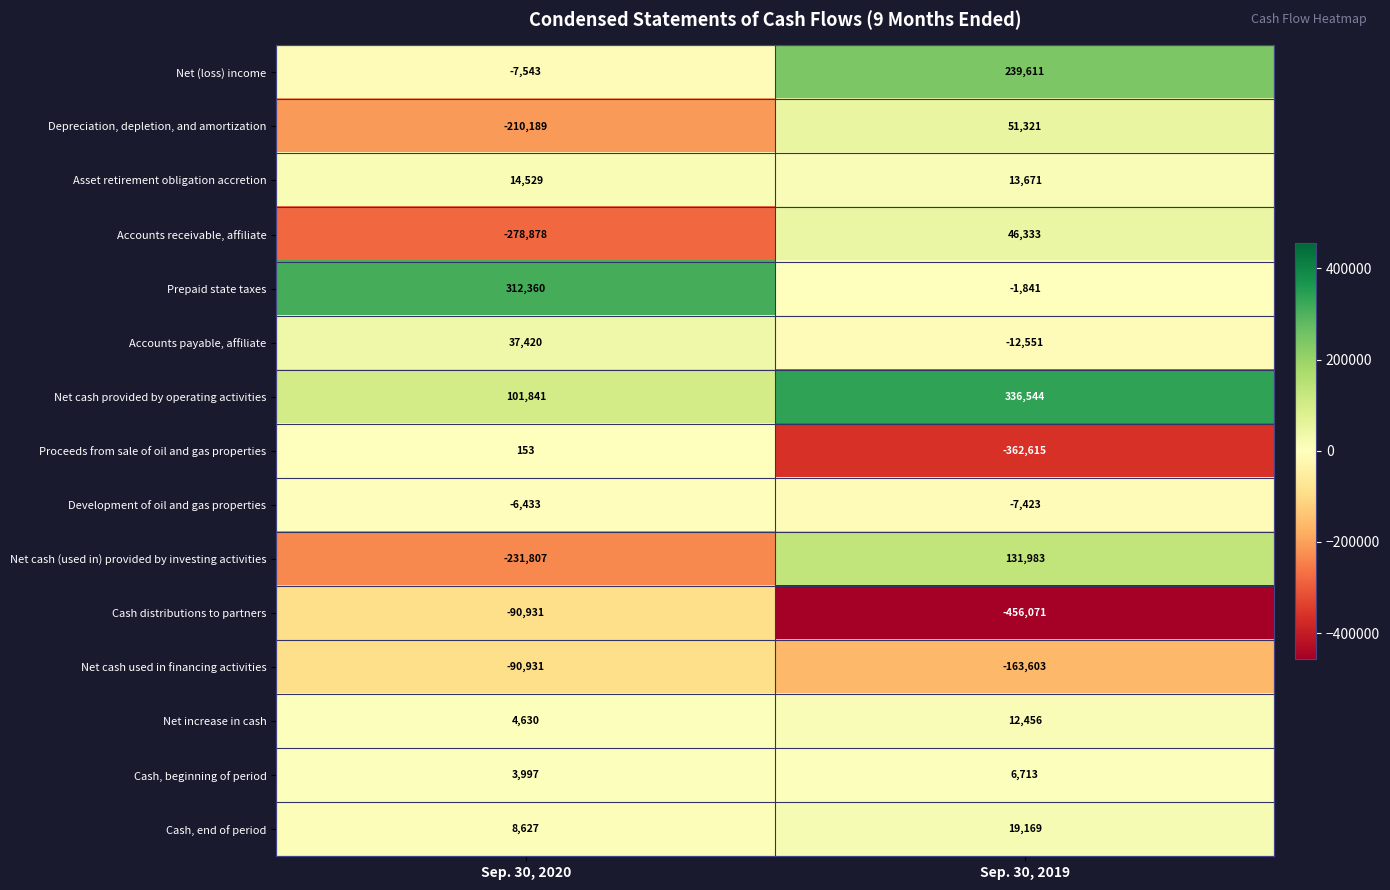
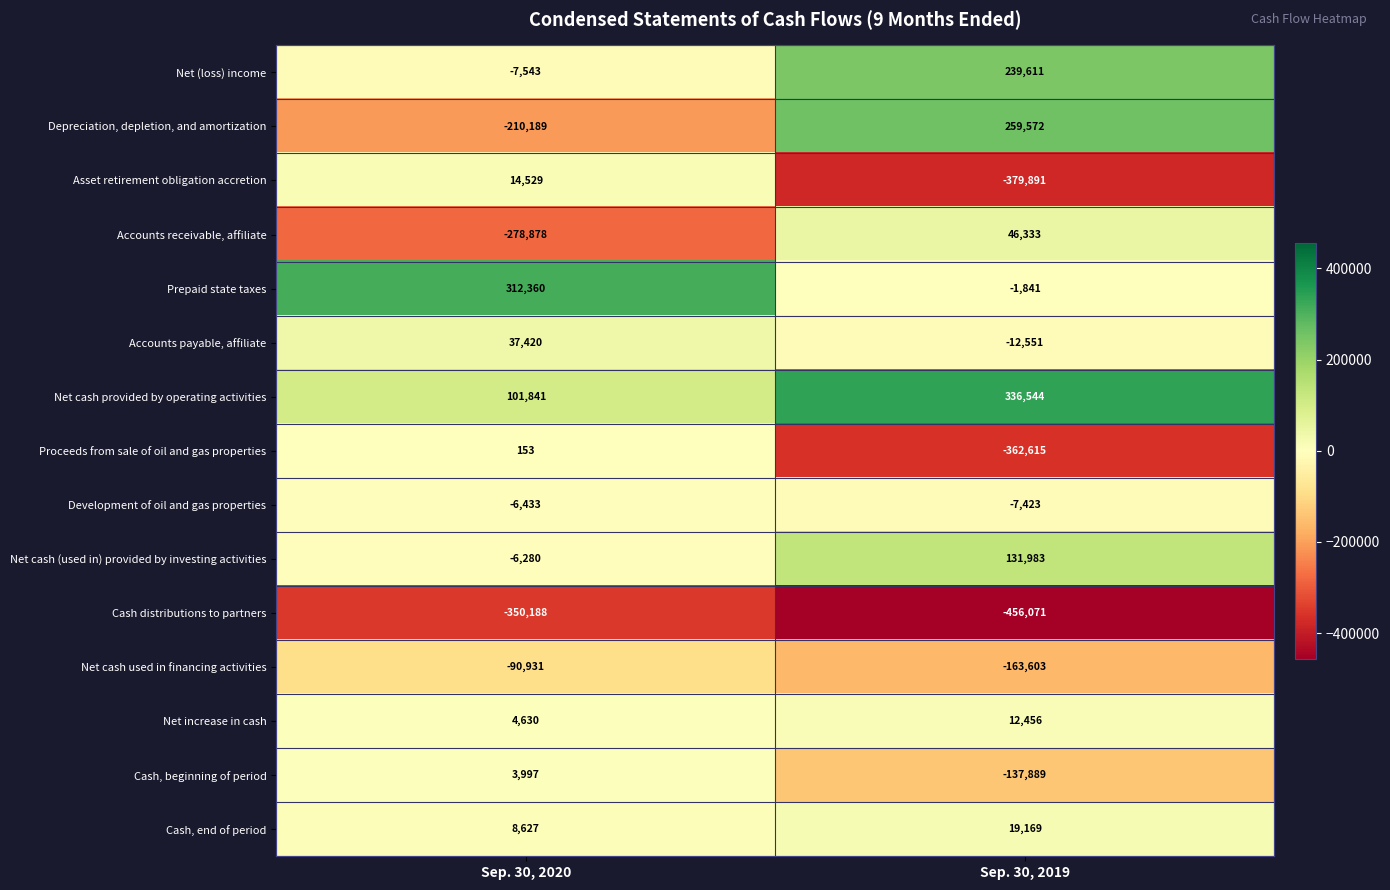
Depreciation, depletion, and amortization, Sep. 30, 2019: 51,321 -> 259,572
Asset retirement obligation accretion, Sep. 30, 2019: 13,671 -> -379,891
Net cash (used in) provided by investing activities, Sep. 30, 2020: -231,807 -> -6,280
Cash distributions to partners, Sep. 30, 2020: -90,931 -> -350,188
Cash, beginning of period, Sep. 30, 2019: 6,713 -> -137,889
